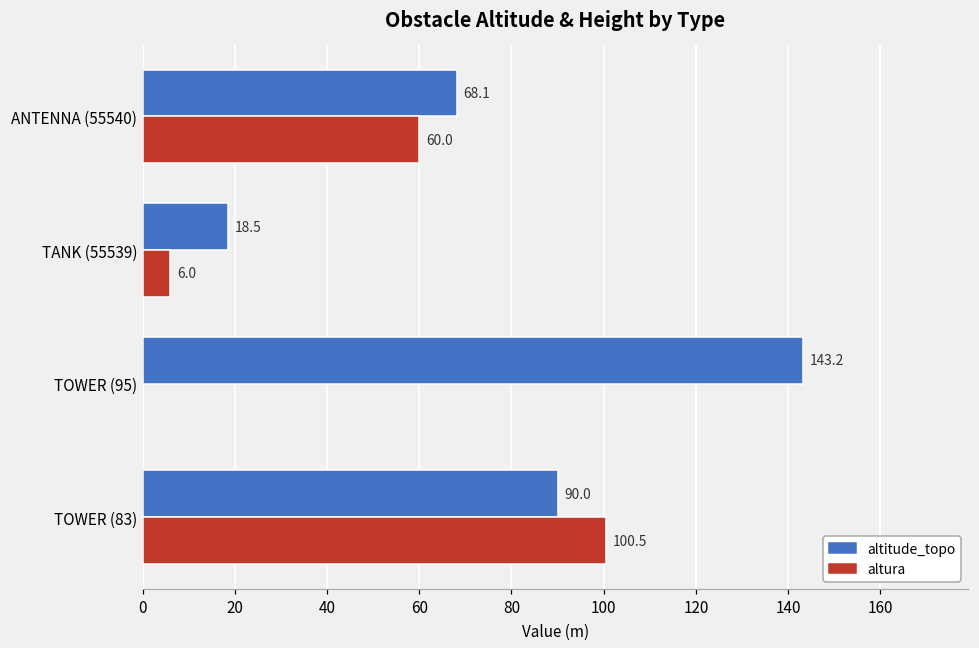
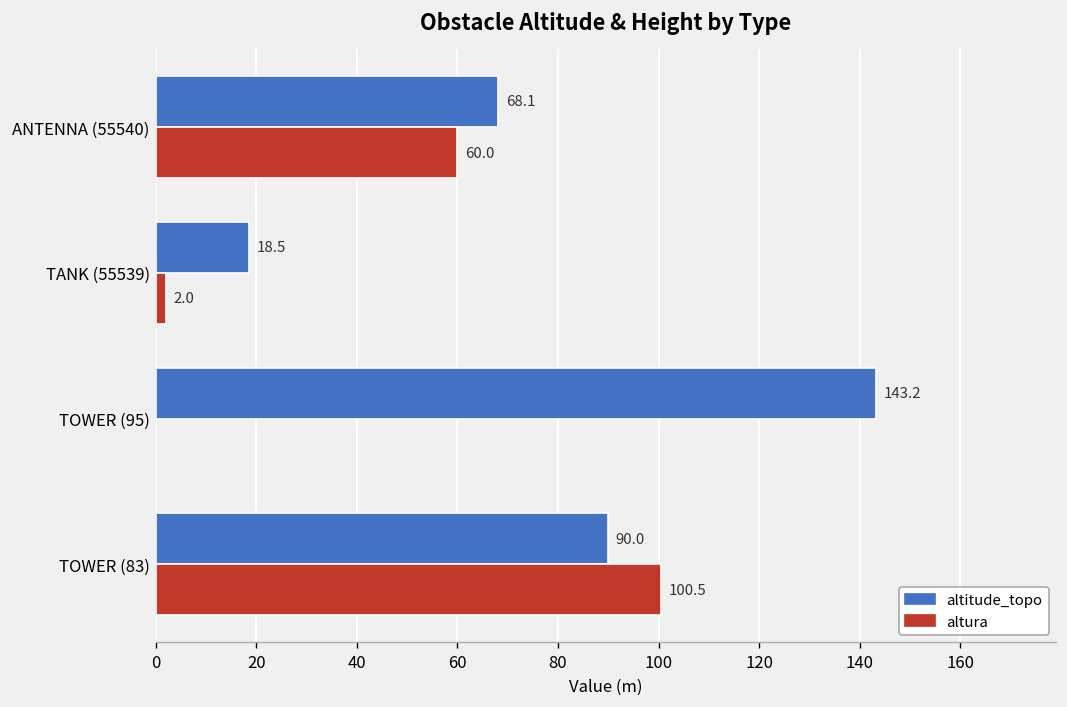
altura, TANK (55539): 6.0 -> 2.0
